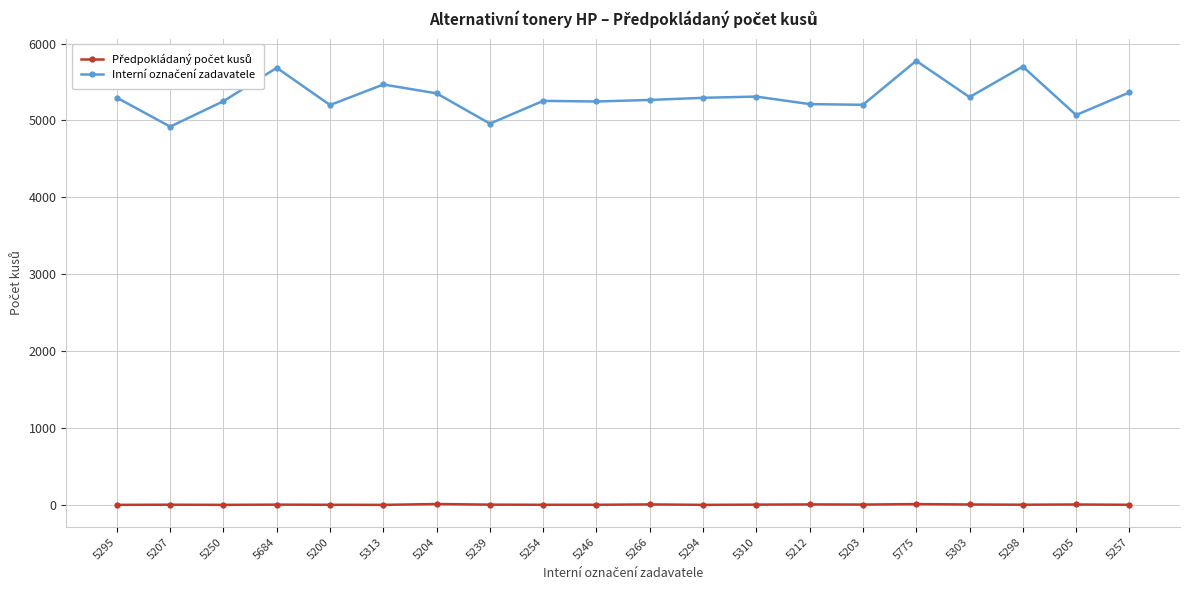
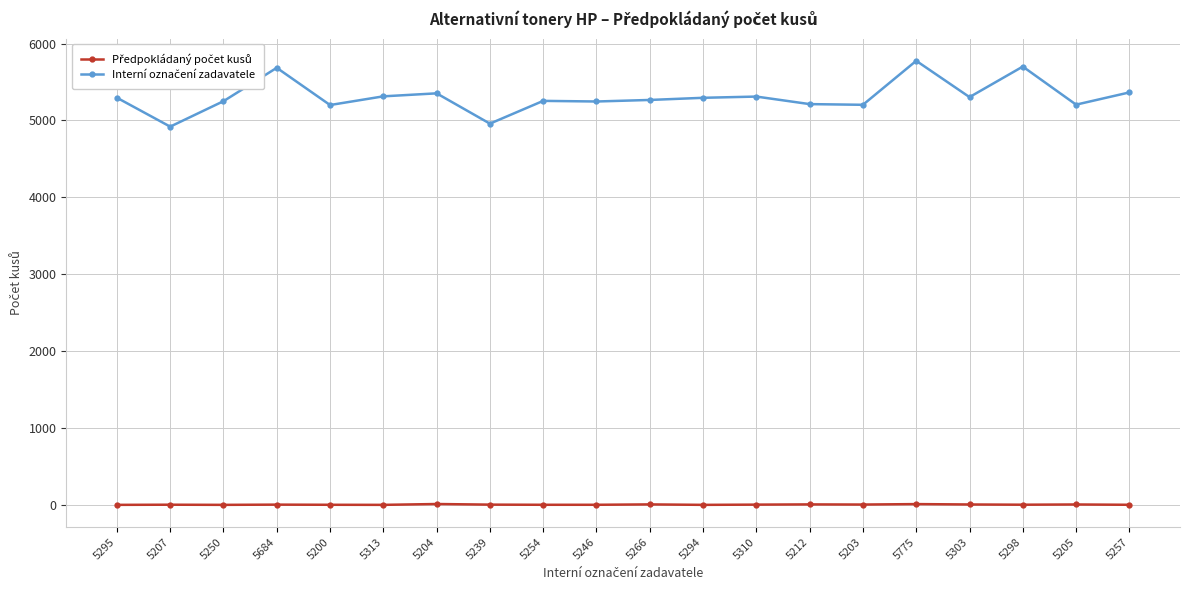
Interní označení zadavatele, 5313: 5500 -> 5300
Interní označení zadavatele, 5205: 5100 -> 5200
